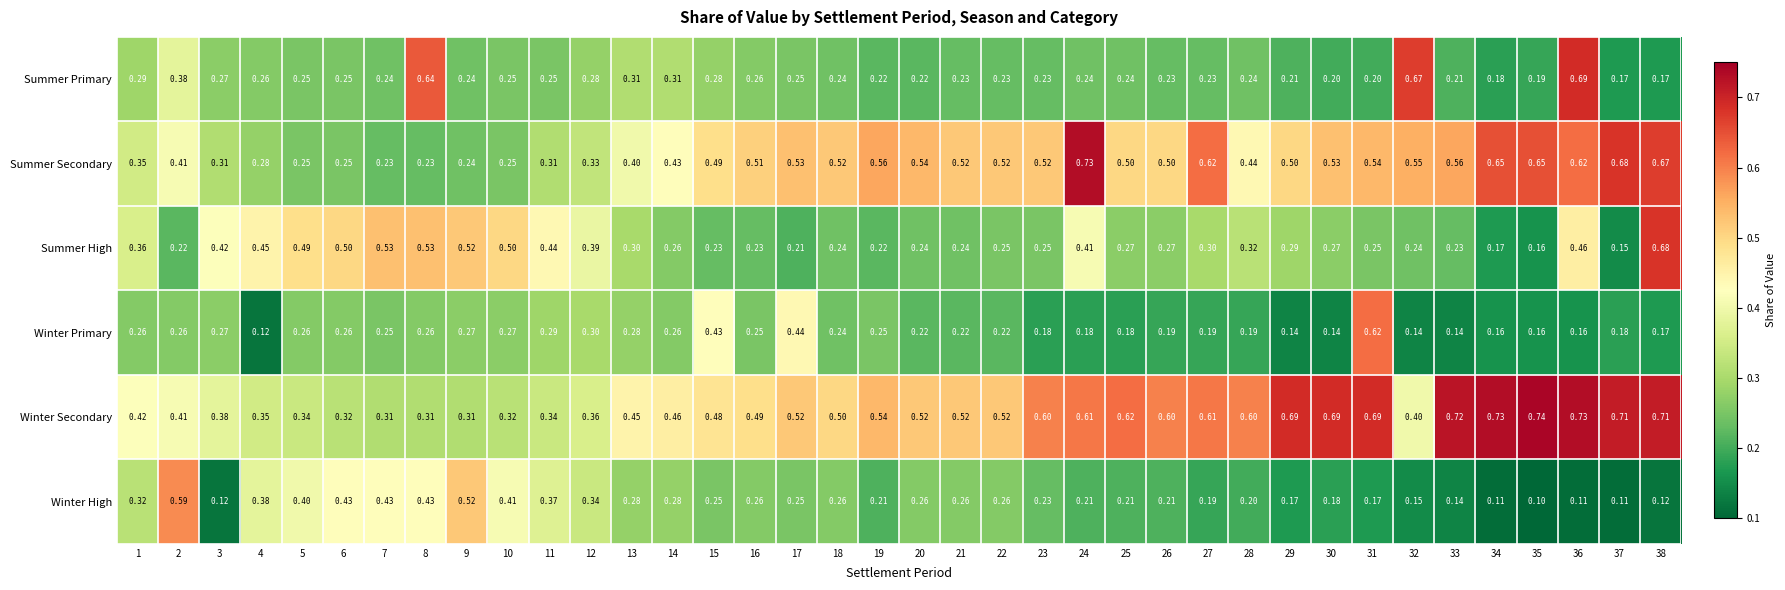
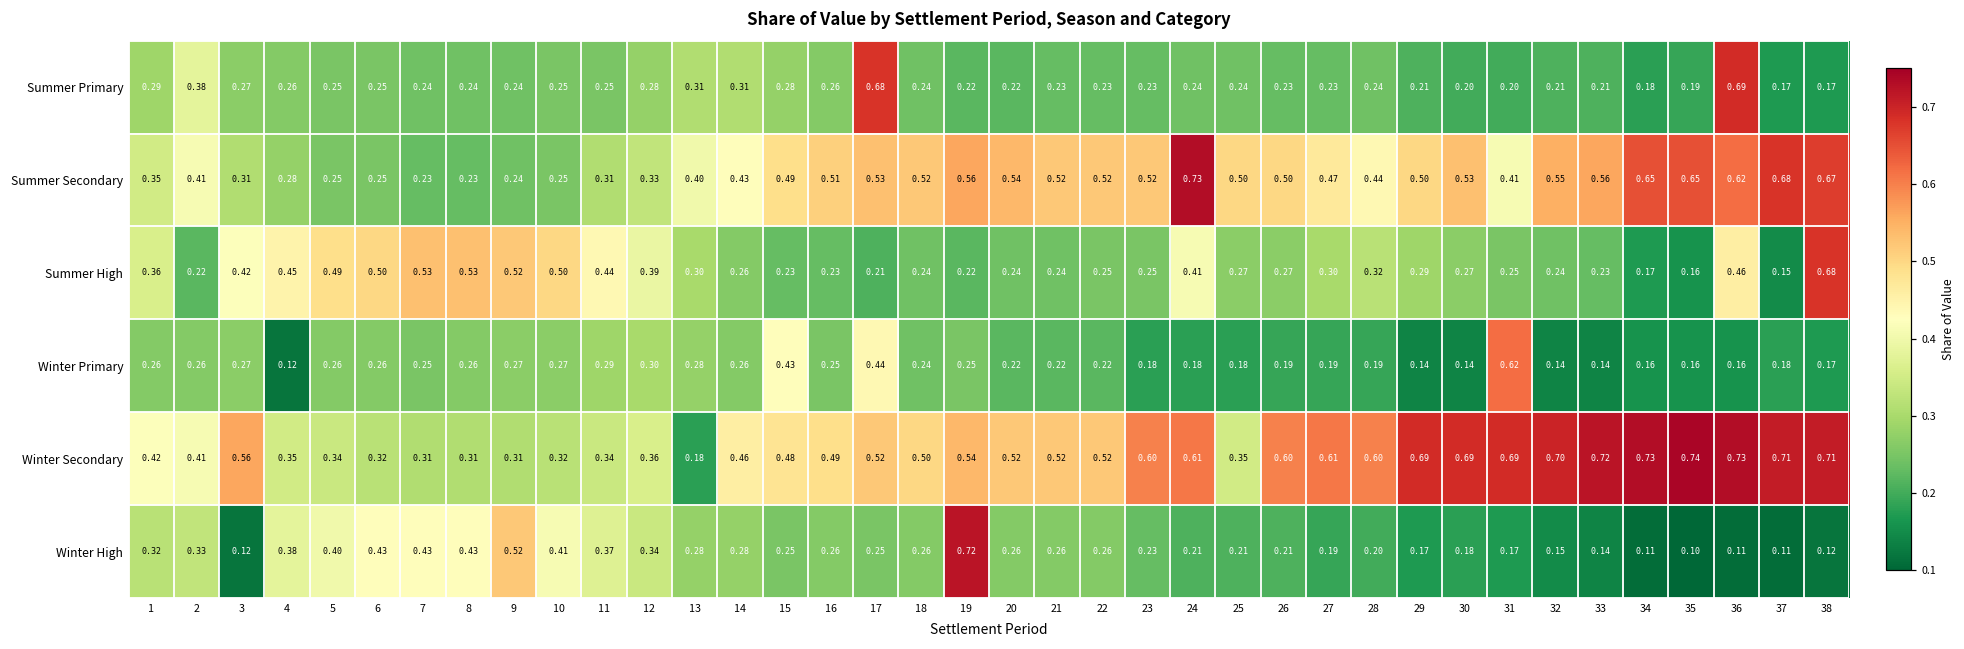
Summer Primary, 8: 0.64 -> 0.24
Summer Primary, 17: 0.25 -> 0.68
Summer Primary, 32: 0.67 -> 0.21
Summer Secondary, 27: 0.62 -> 0.47
Summer Secondary, 31: 0.54 -> 0.41
Winter Secondary, 3: 0.38 -> 0.56
Winter Secondary, 13: 0.45 -> 0.18
Winter Secondary, 25: 0.62 -> 0.35
Winter Secondary, 32: 0.40 -> 0.70
Winter High, 2: 0.59 -> 0.33
Winter High, 19: 0.21 -> 0.72
